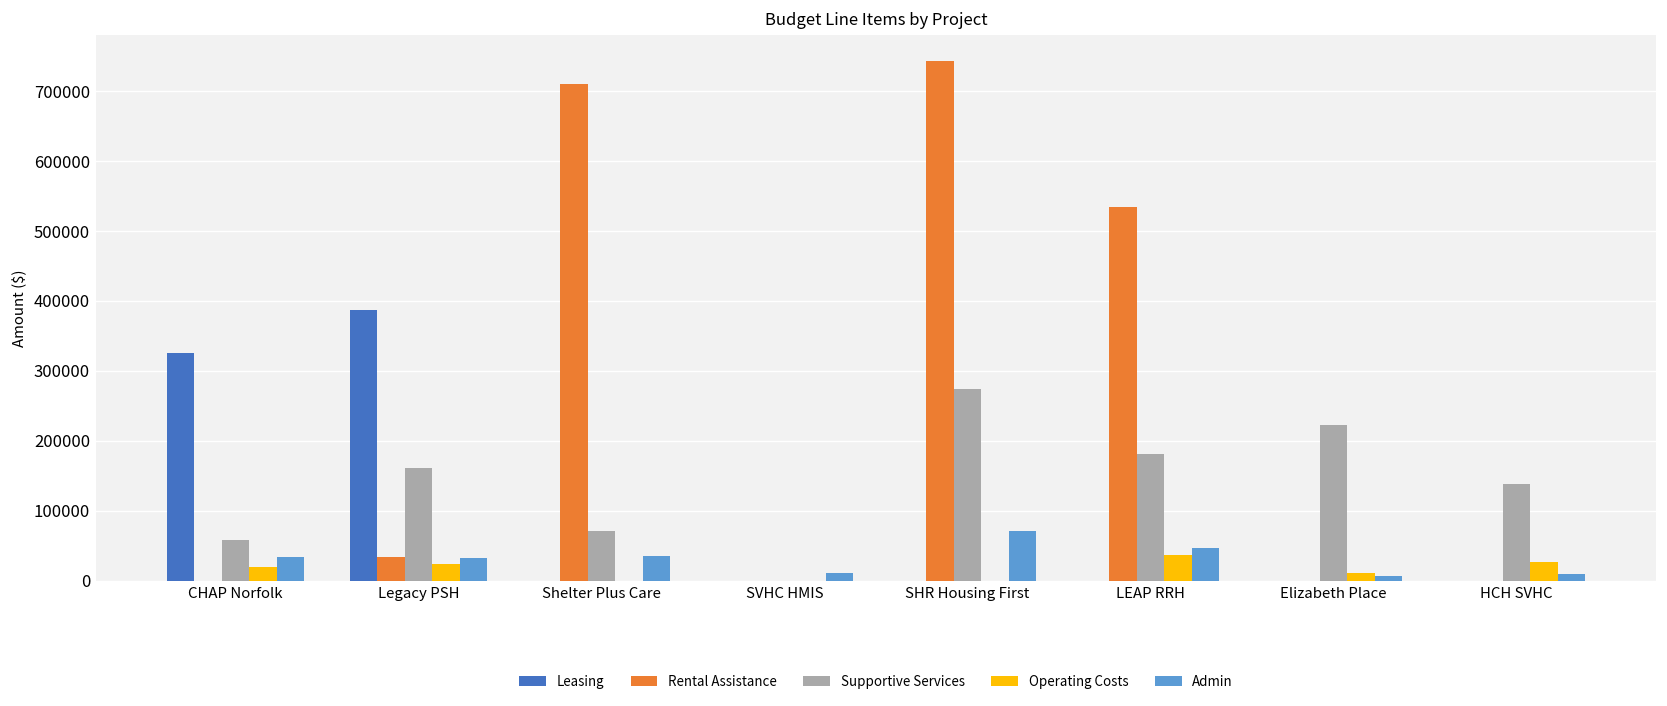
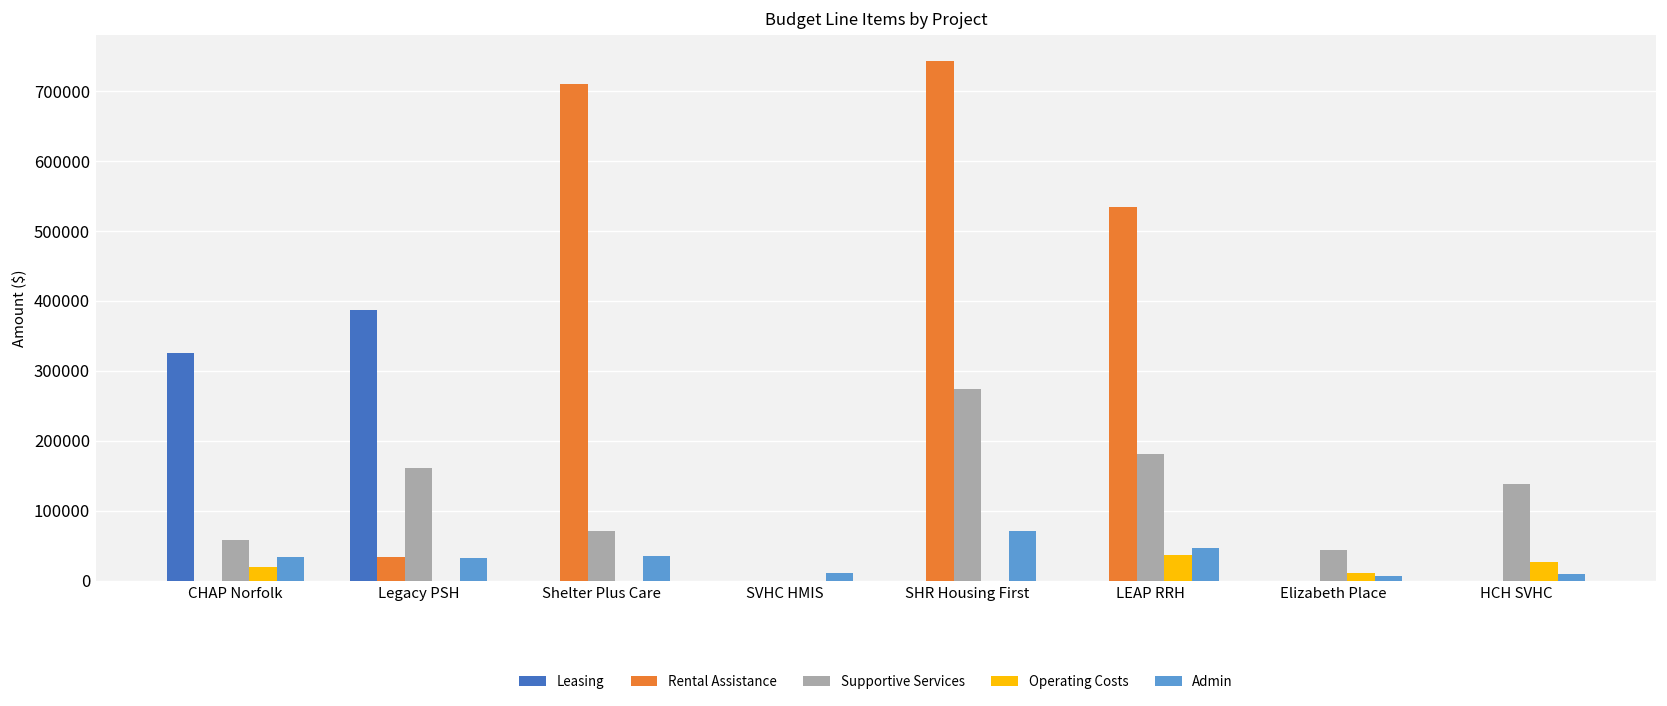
Operating Costs, Legacy PSH: 20000 -> 0
Supportive Services, Elizabeth Place: 220000 -> 40000
